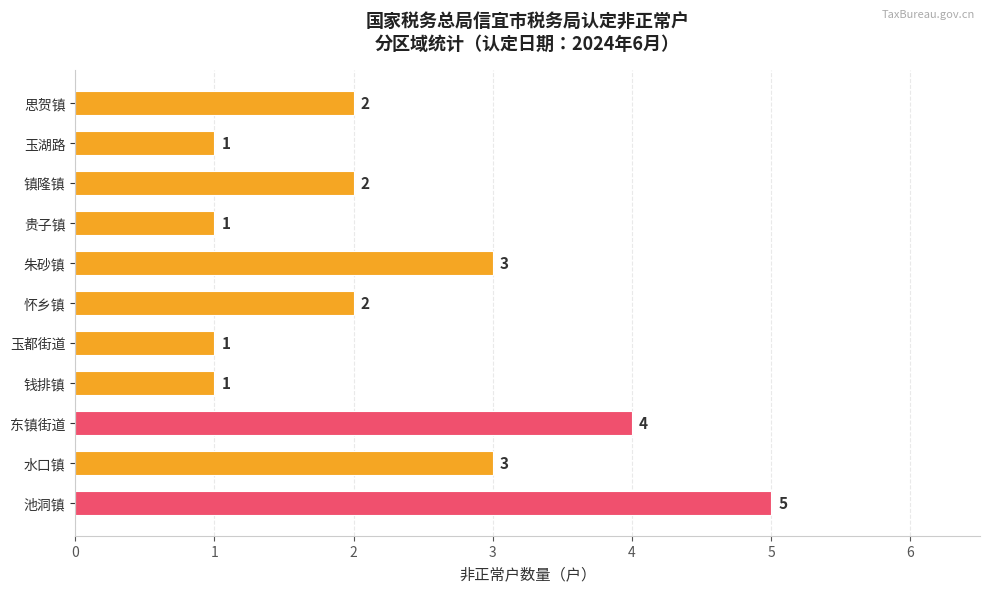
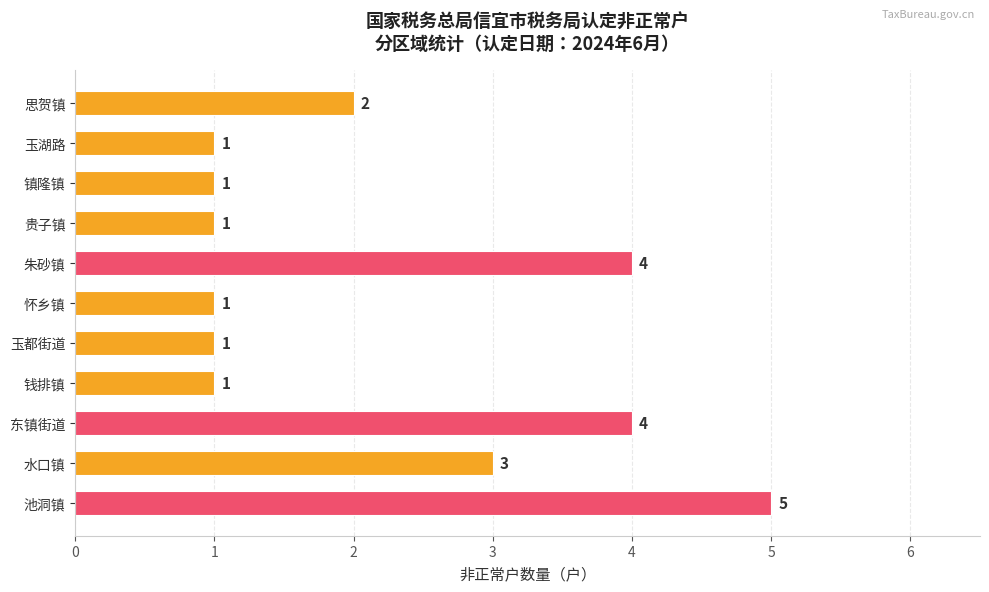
镇隆镇: 2 -> 1
朱砂镇: 3 -> 4
怀乡镇: 2 -> 1
